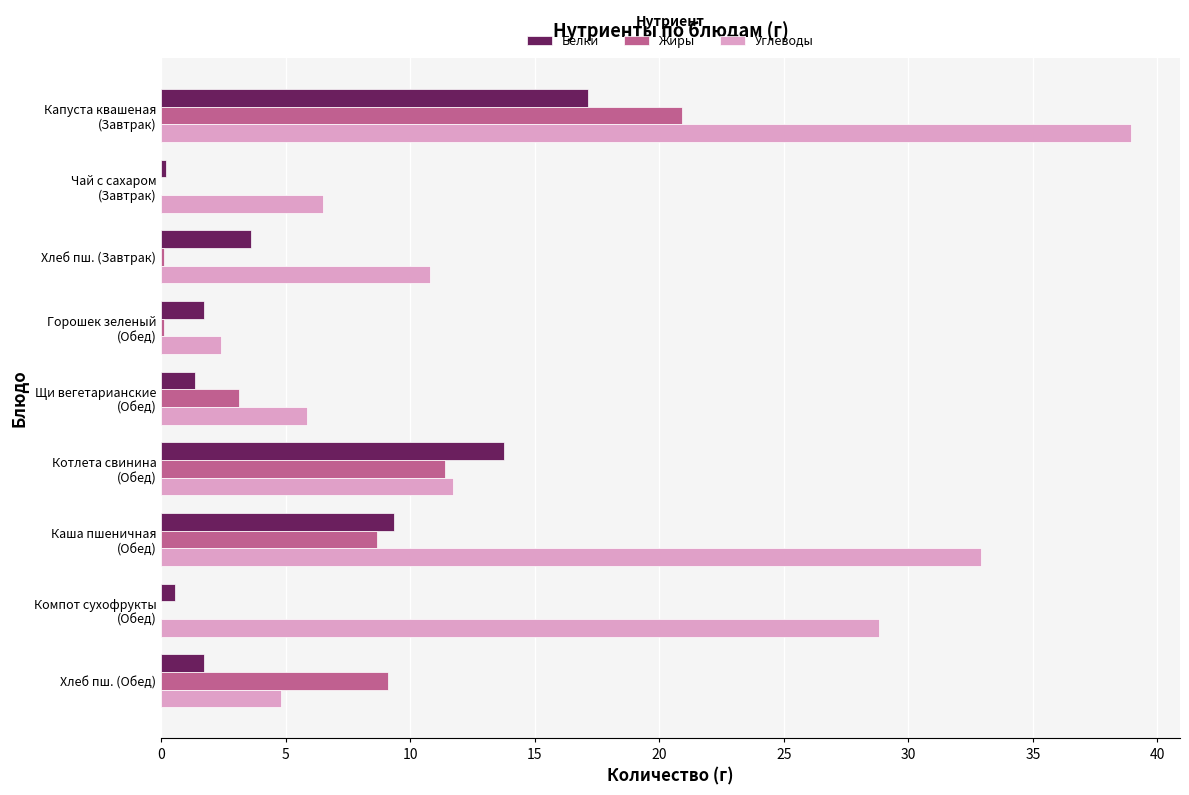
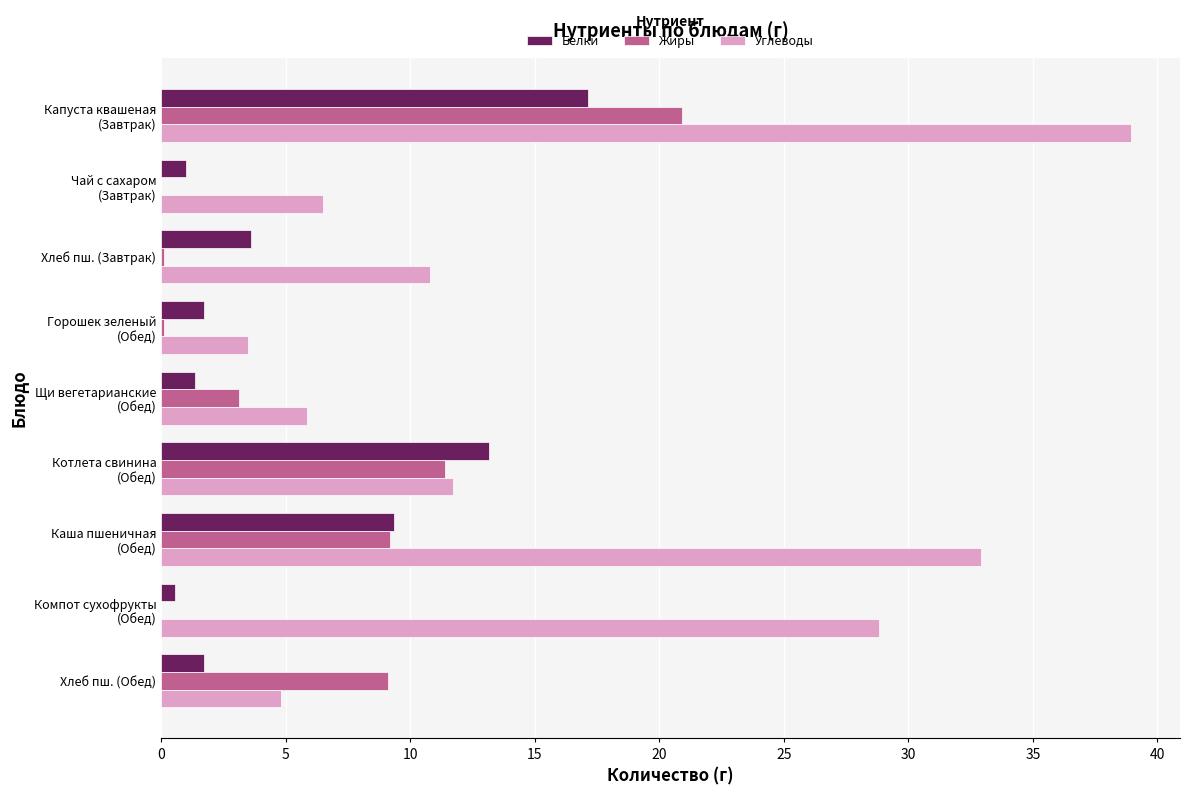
Белки, Чай с сахаром (Завтрак): 0.2 -> 1.0
Углеводы, Горошек зеленый (Обед): 2.4 -> 3.5
Белки, Котлета свинина (Обед): 13.8 -> 13.2
Жиры, Каша пшеничная (Обед): 8.7 -> 9.2
